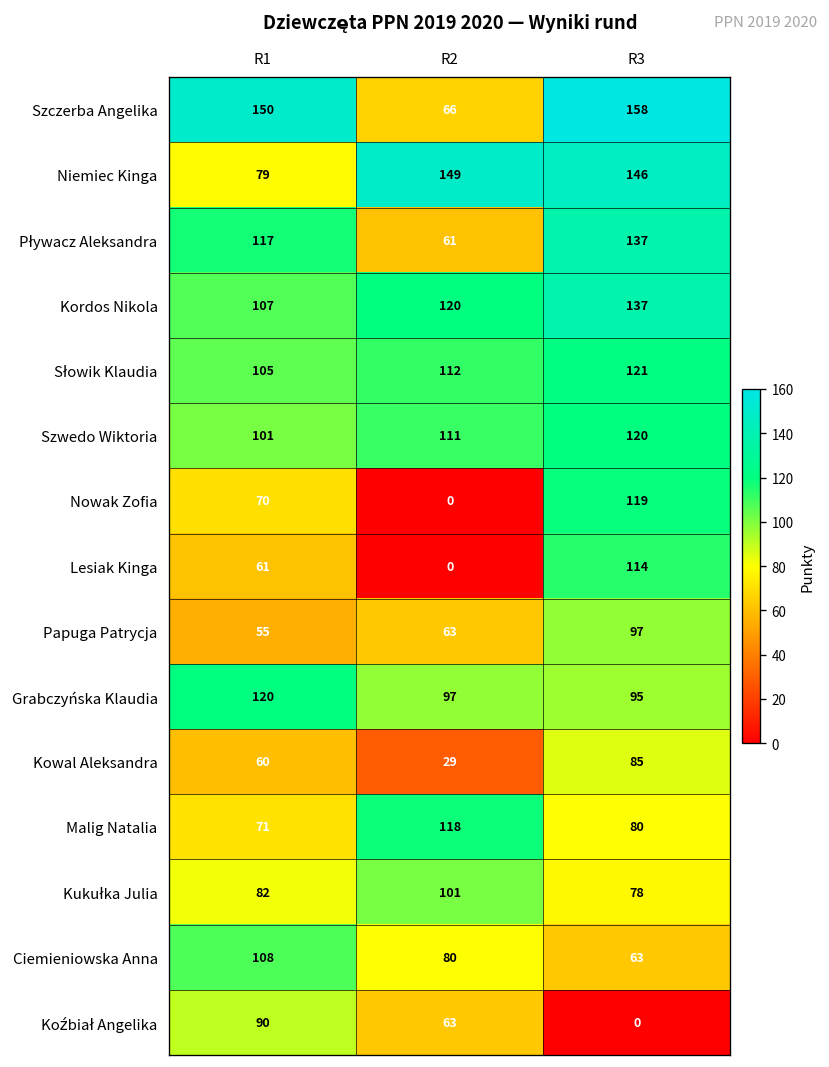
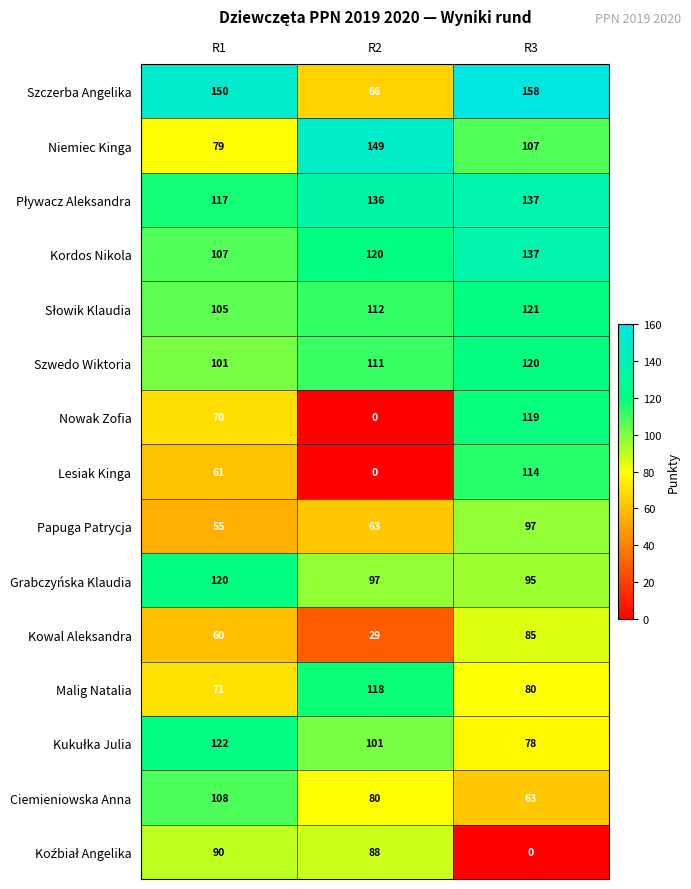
Niemiec Kinga, R3: 146 -> 107
Pływacz Aleksandra, R2: 61 -> 136
Kukułka Julia, R1: 82 -> 122
Koźbiał Angelika, R2: 63 -> 88
